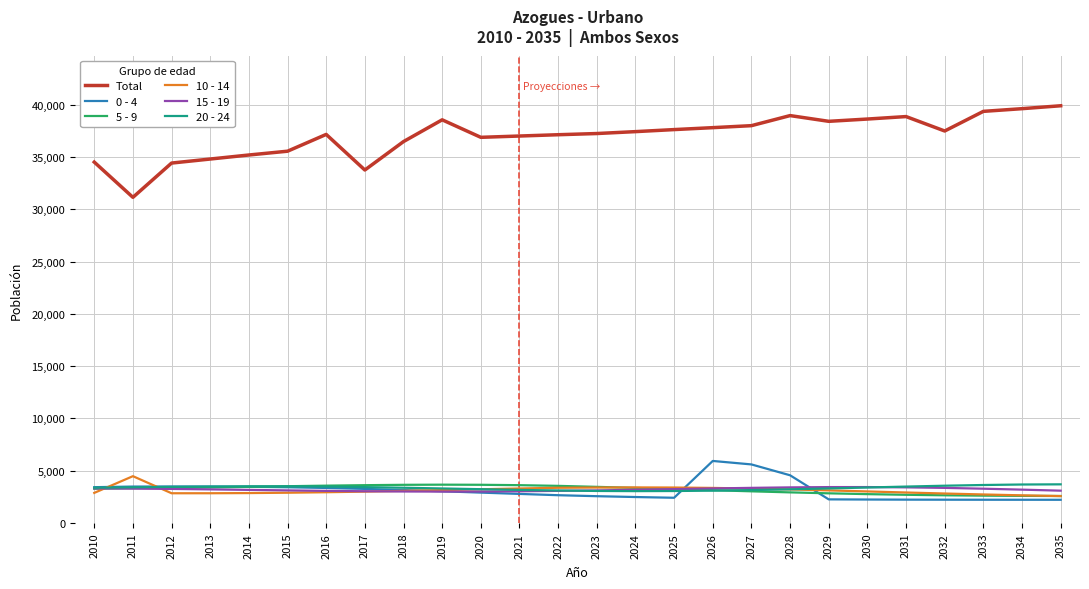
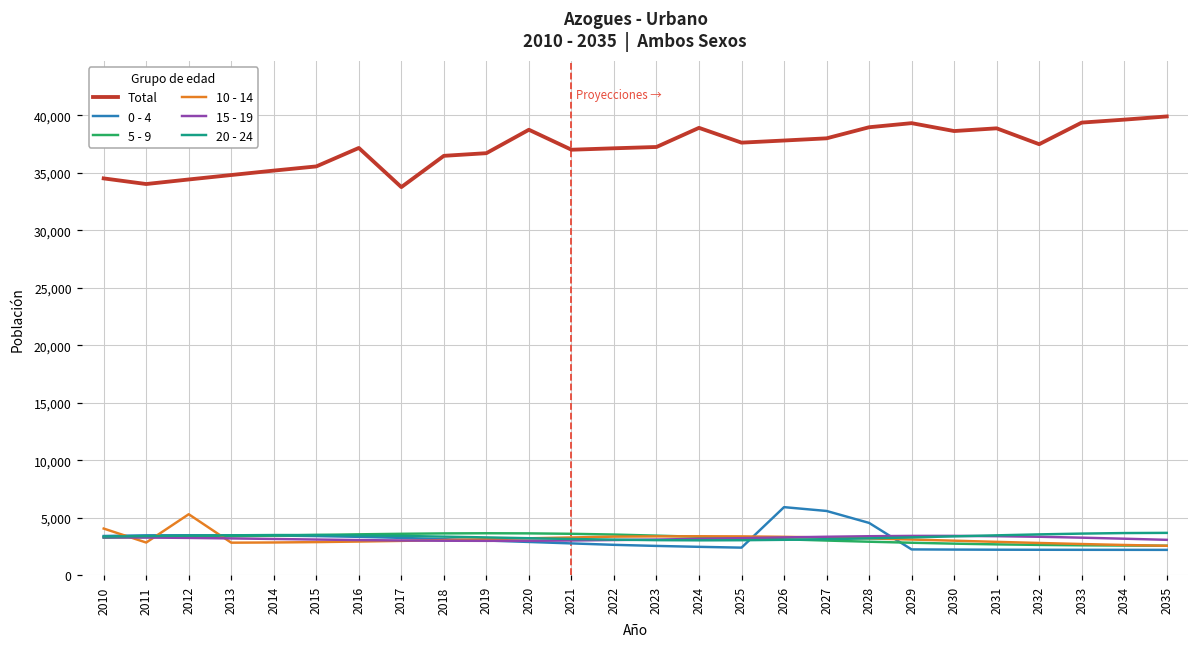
10 - 14, 2010: 2,900 -> 4,100
Total, 2011: 31,100 -> 34,000
10 - 14, 2011: 4,500 -> 2,900
10 - 14, 2012: 2,900 -> 5,300
Total, 2019: 38,500 -> 36,700
Total, 2020: 36,900 -> 38,700
Total, 2024: 37,400 -> 38,900
Total, 2029: 38,400 -> 39,300
